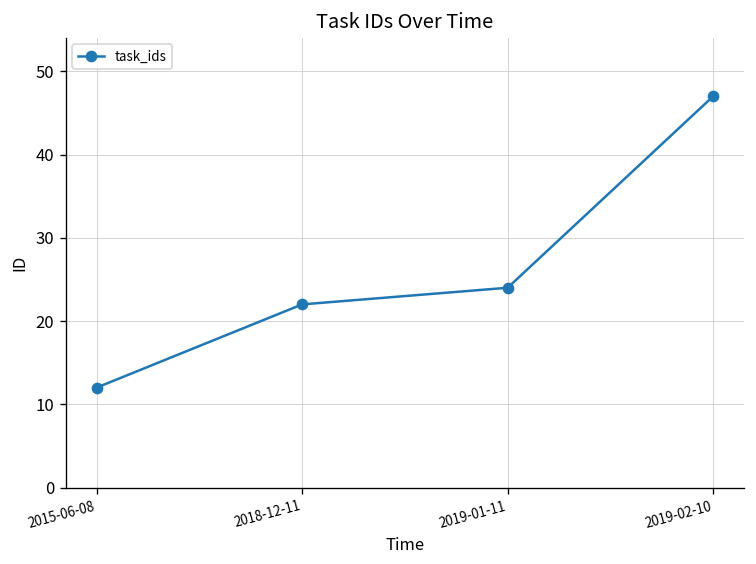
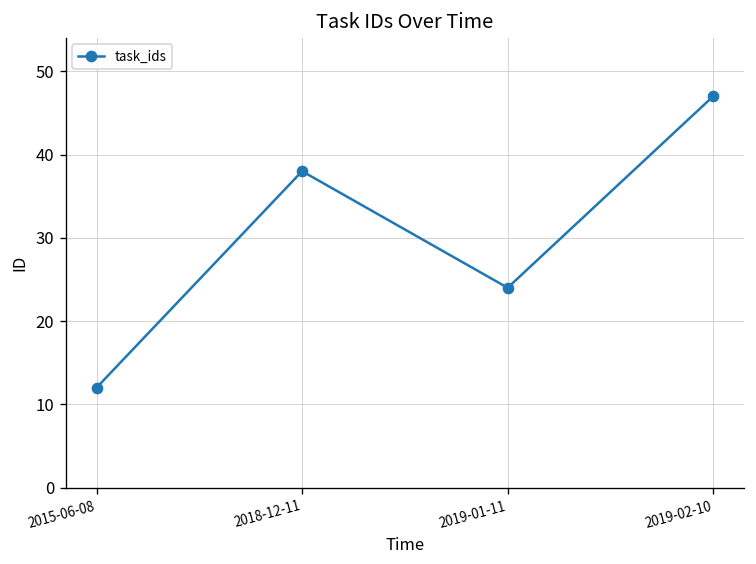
2018-12-11: 22 -> 38
